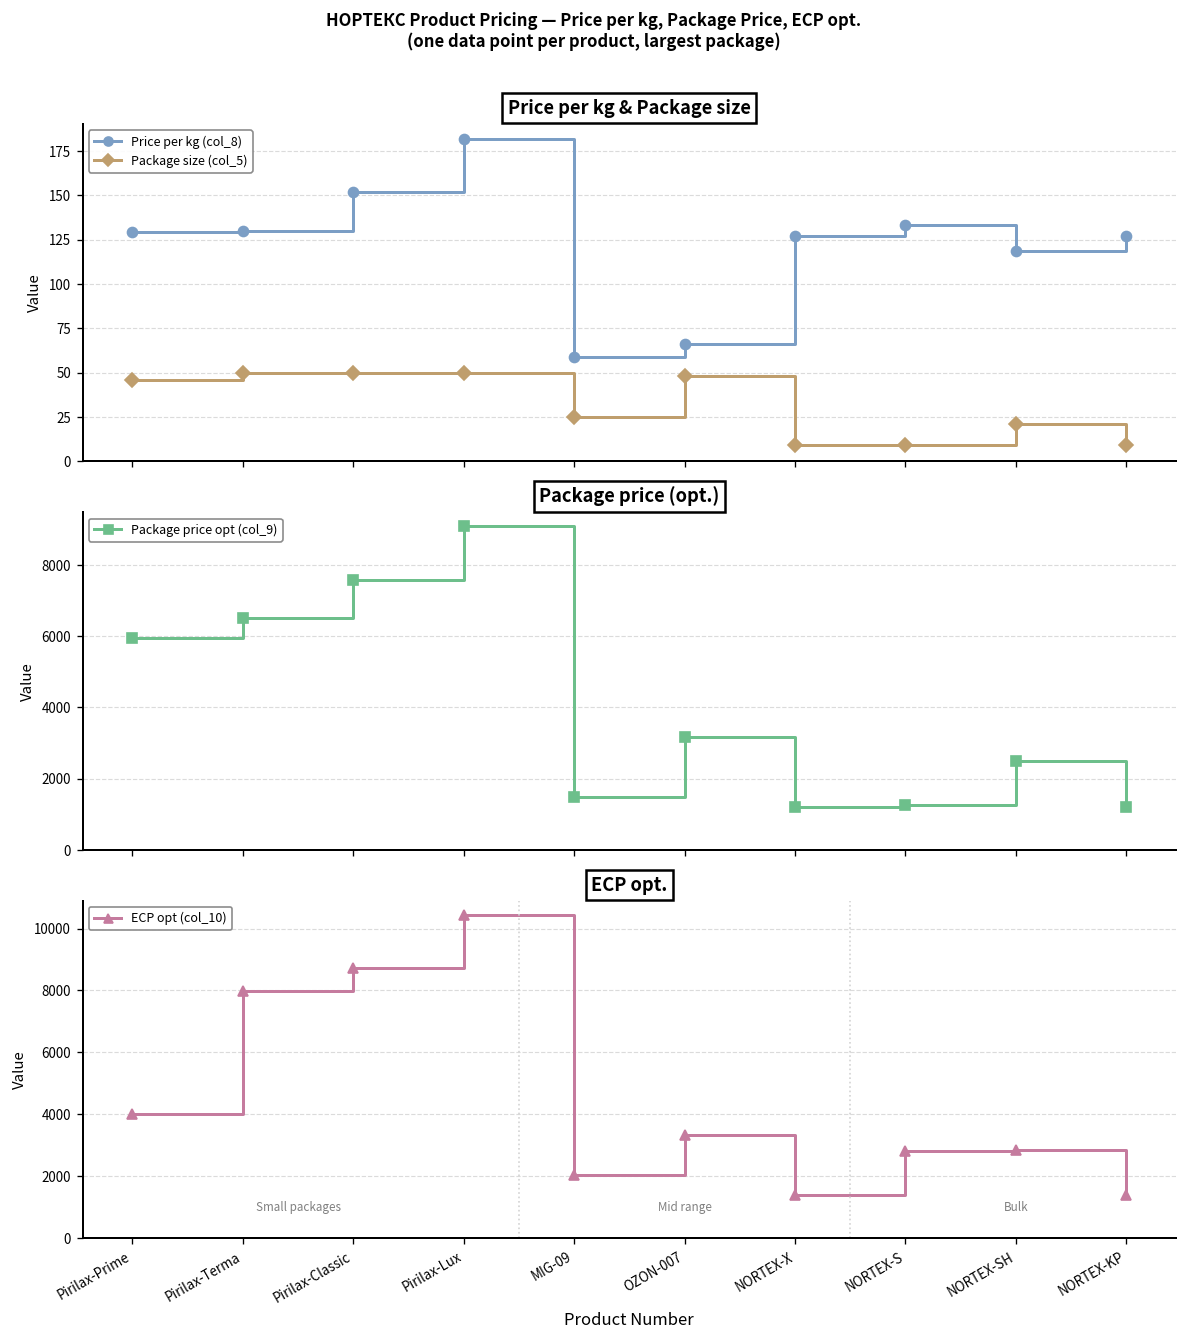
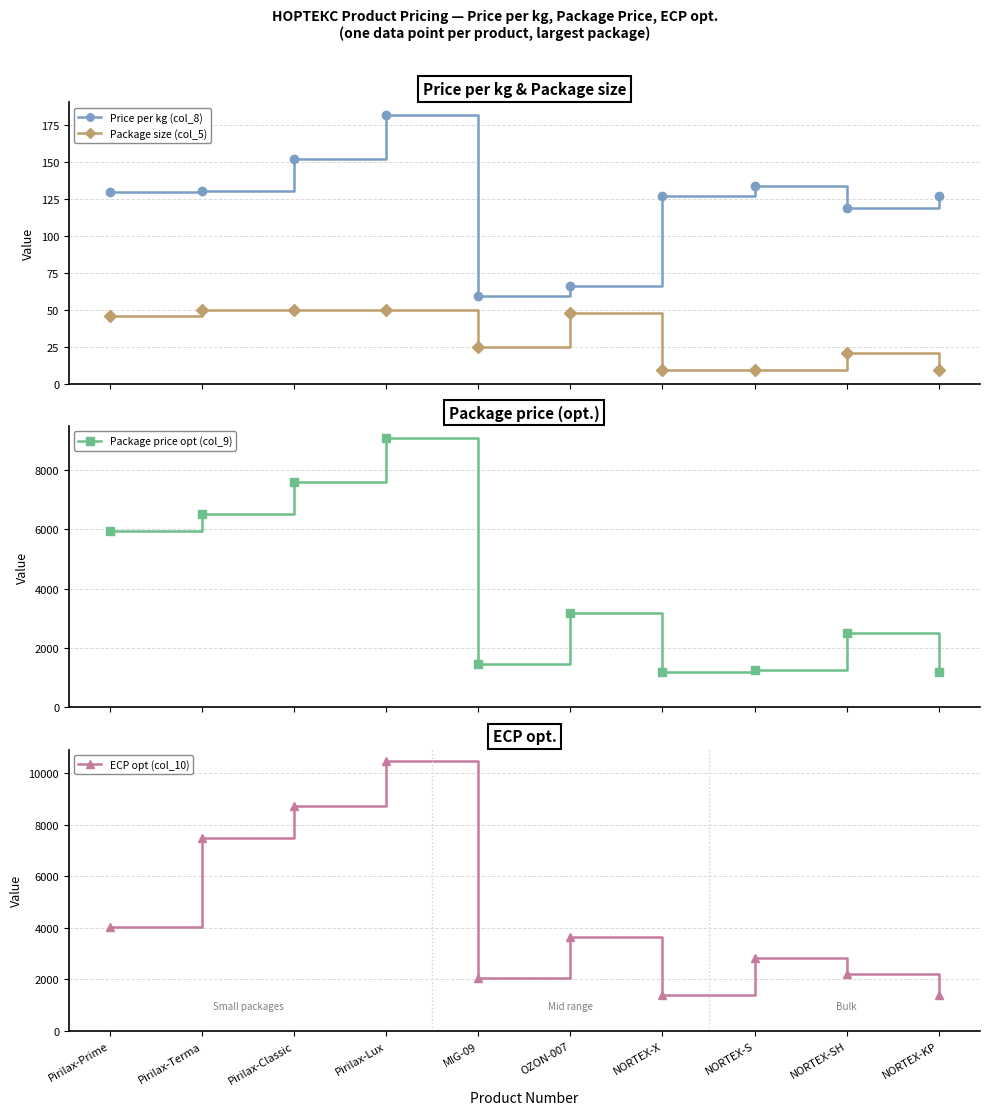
ECP opt., Pirilax-Terma: 8000 -> 7500
ECP opt., OZON-007: 3300 -> 3600
ECP opt., NORTEX-SH: 2900 -> 2200
